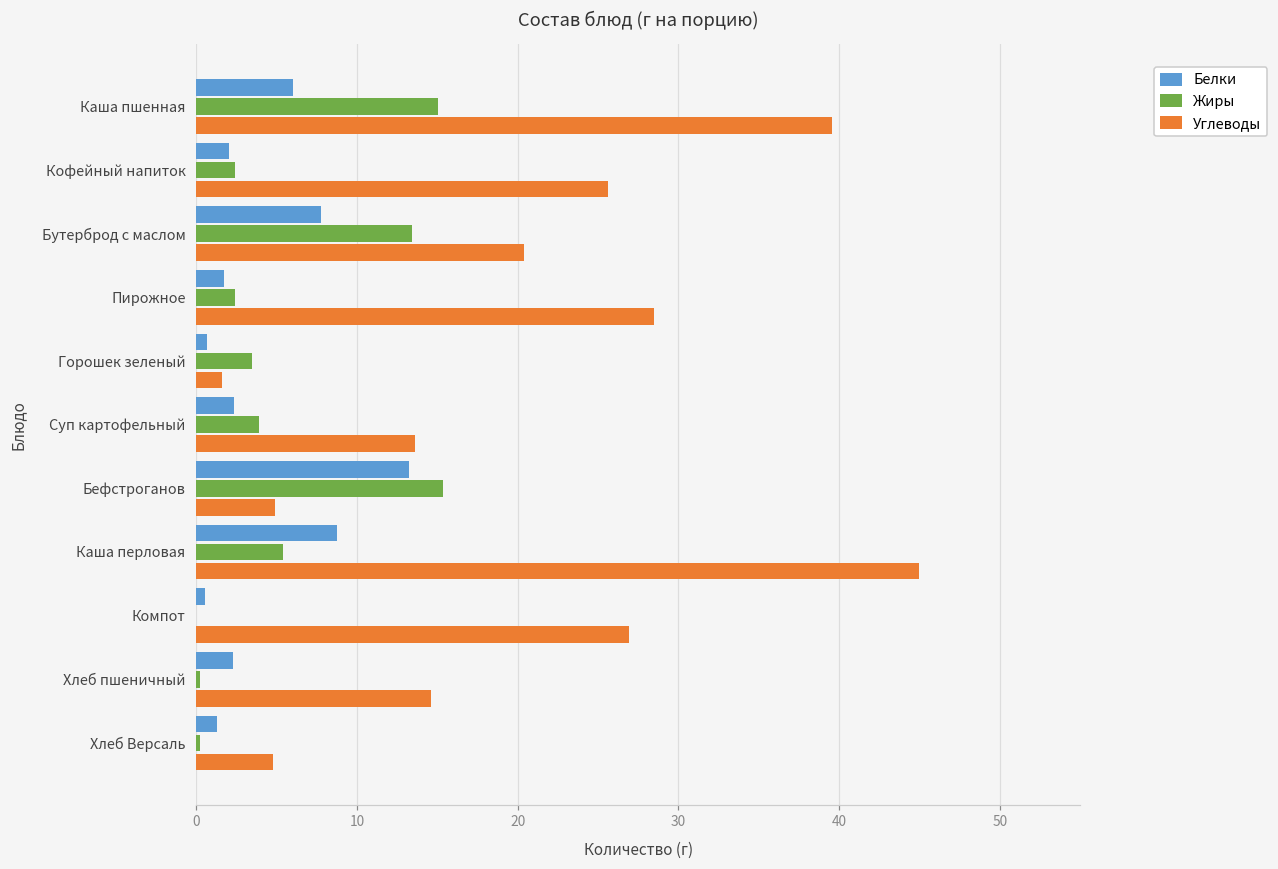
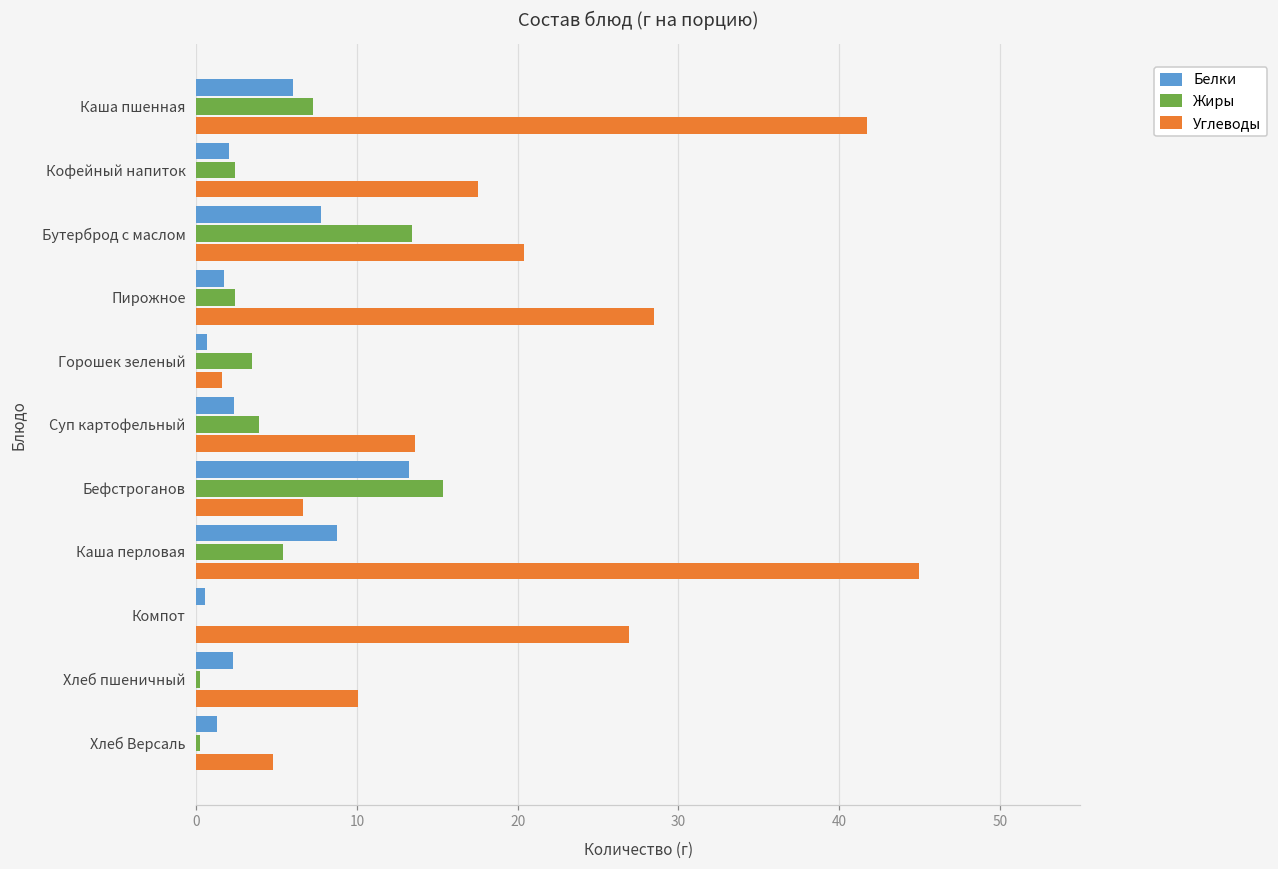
Жиры, Каша пшенная: 15.1 -> 7.3
Углеводы, Каша пшенная: 39.5 -> 41.7
Углеводы, Кофейный напиток: 25.7 -> 17.6
Углеводы, Бефстроганов: 4.9 -> 6.7
Углеводы, Хлеб пшеничный: 14.6 -> 10.1
